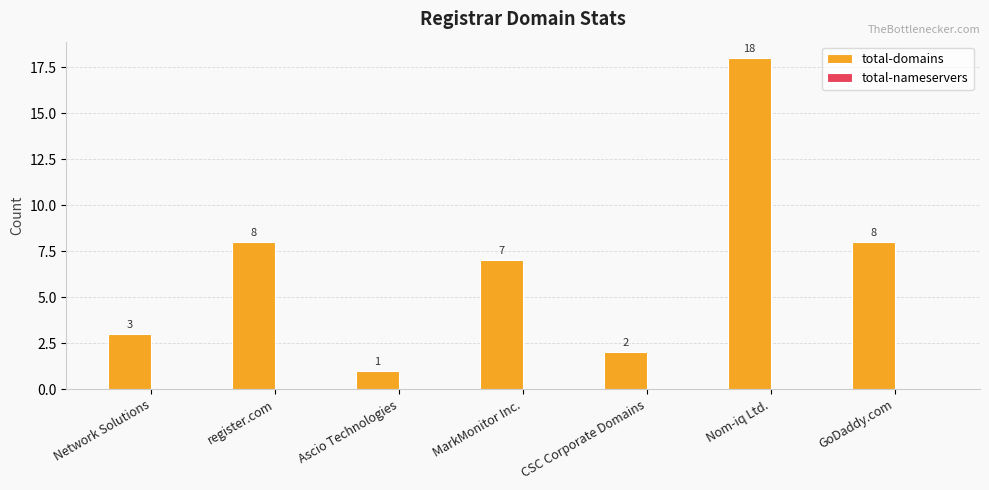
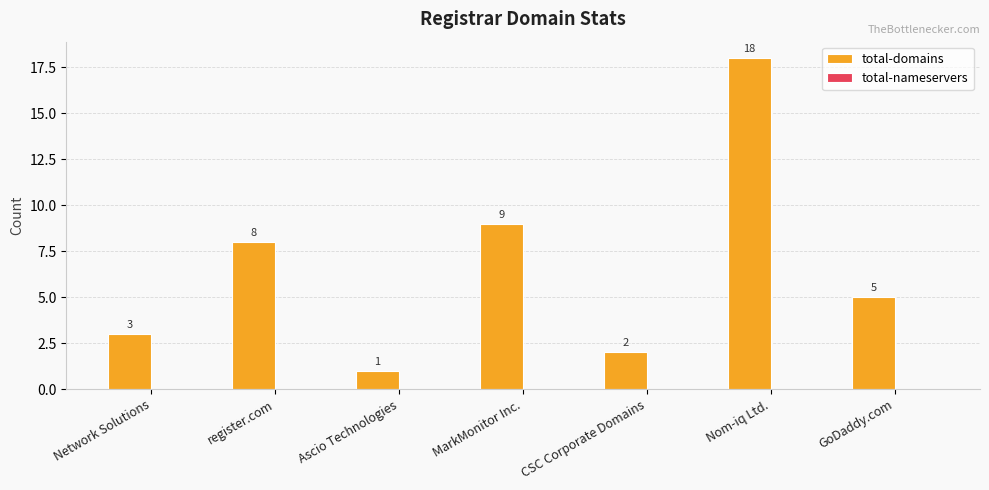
total-domains, MarkMonitor Inc.: 7 -> 9
total-domains, GoDaddy.com: 8 -> 5
